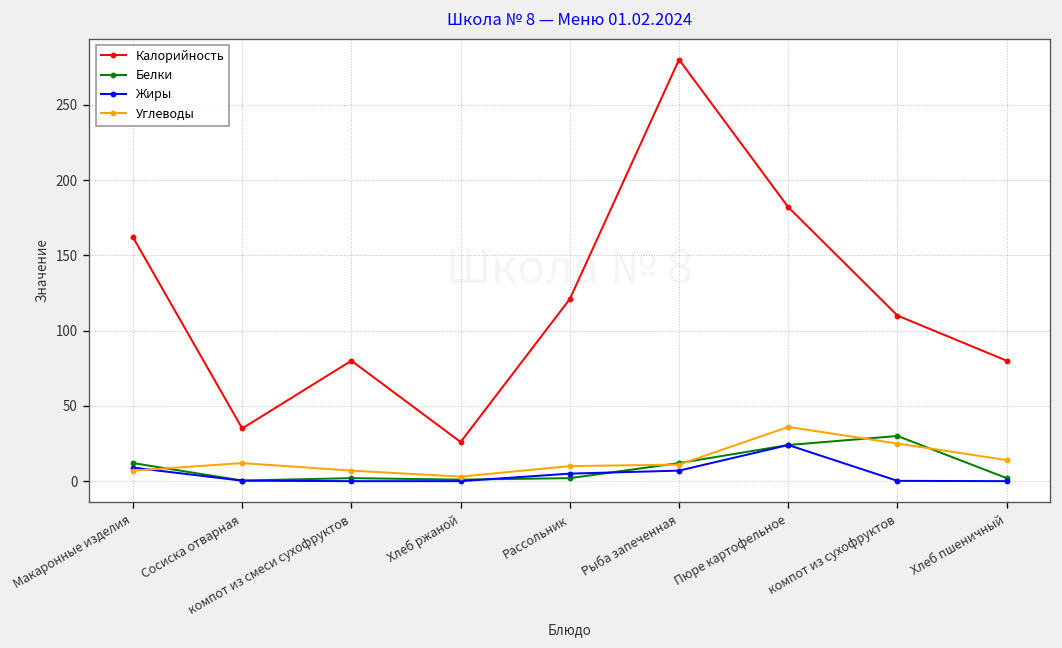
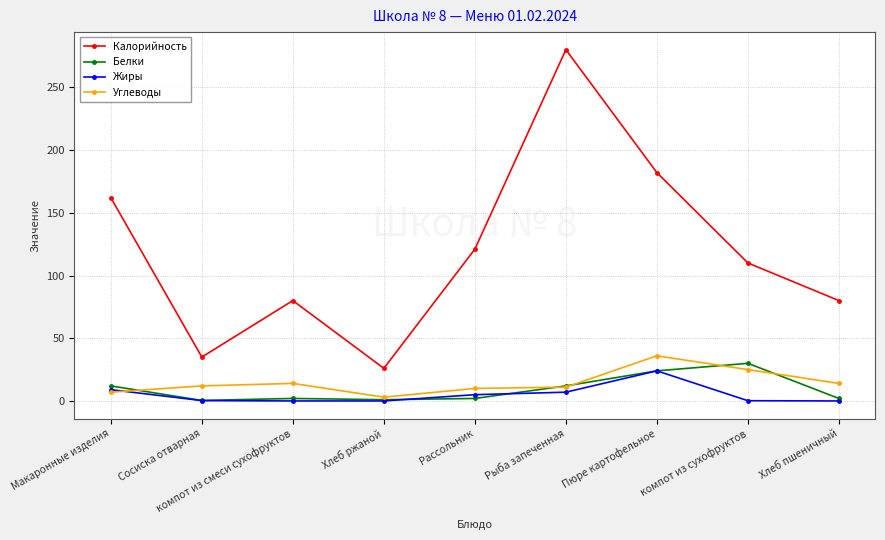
Углеводы, компот из смеси сухофруктов: 7 -> 14
